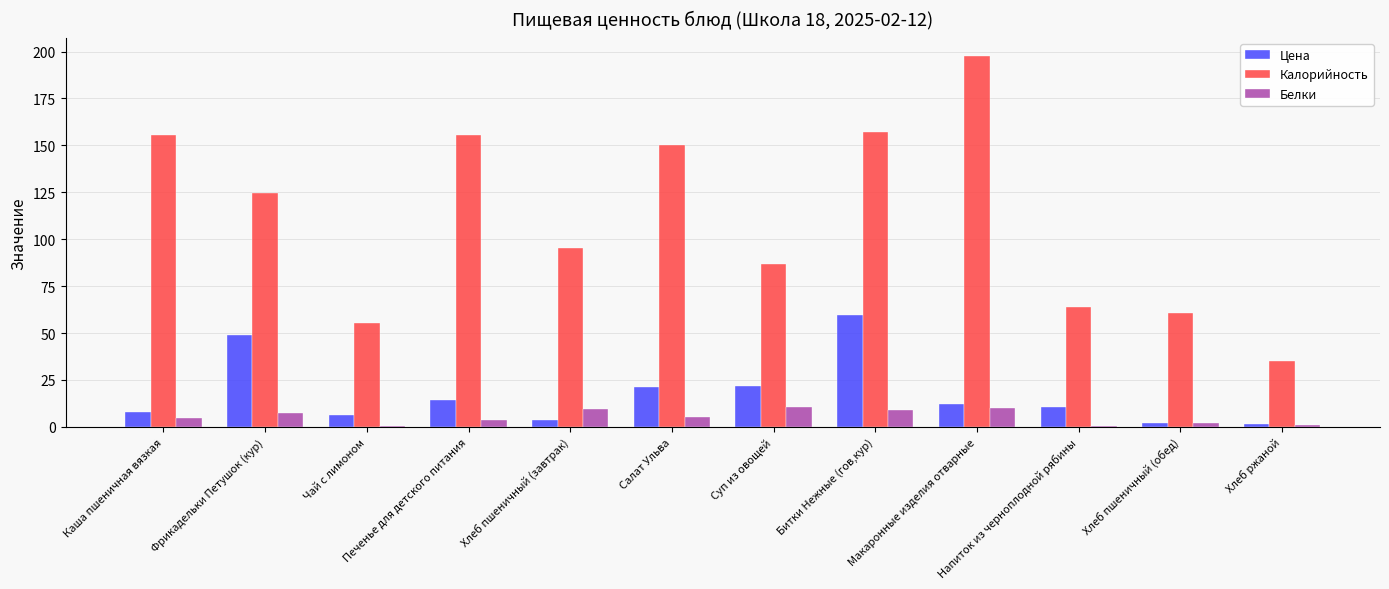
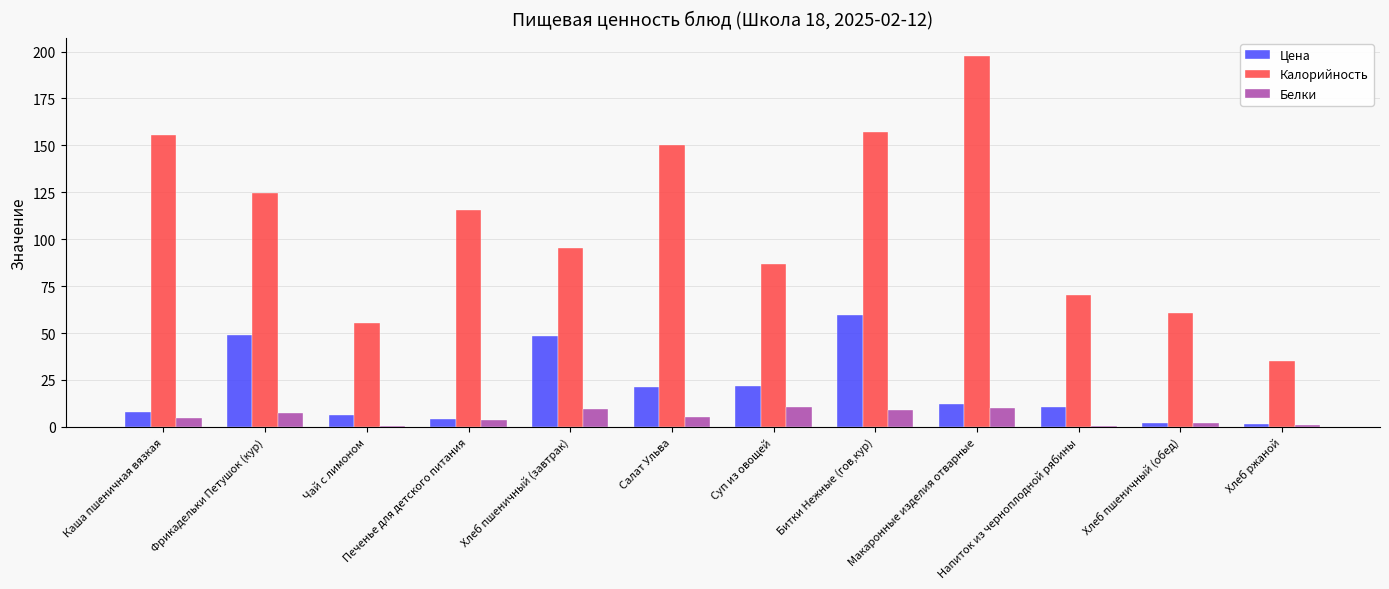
Цена, Печенье для детского питания: 14 -> 4
Калорийность, Печенье для детского питания: 156 -> 116
Цена, Хлеб пшеничный (завтрак): 4 -> 49
Калорийность, Напиток из черноплодной рябины: 64 -> 70
